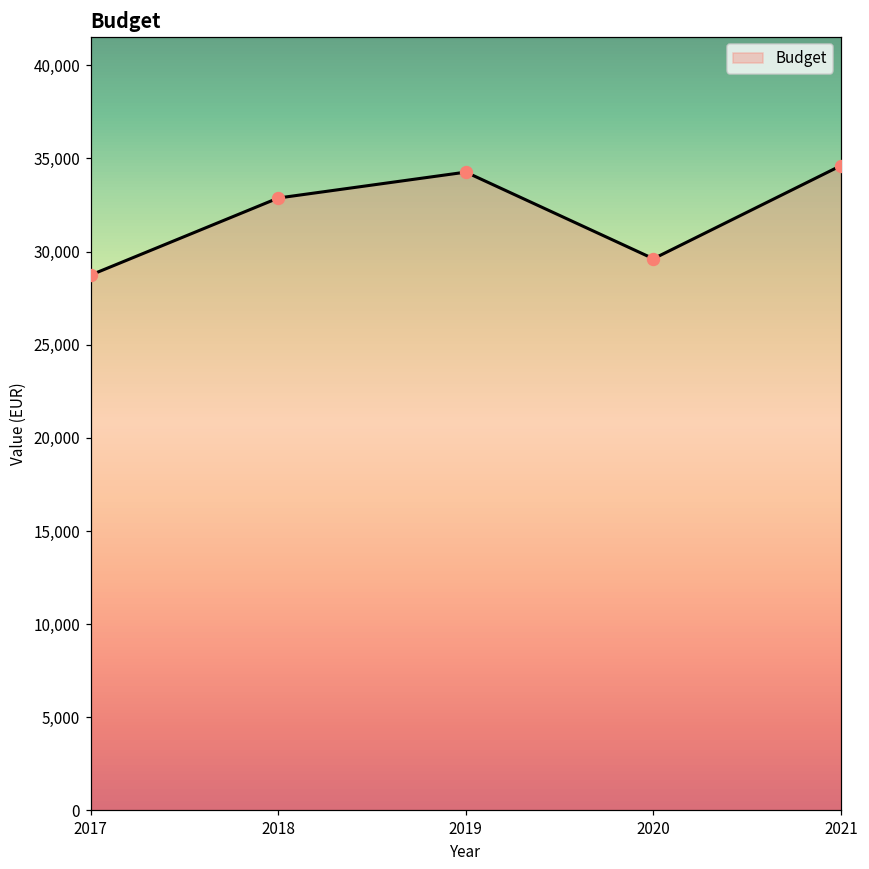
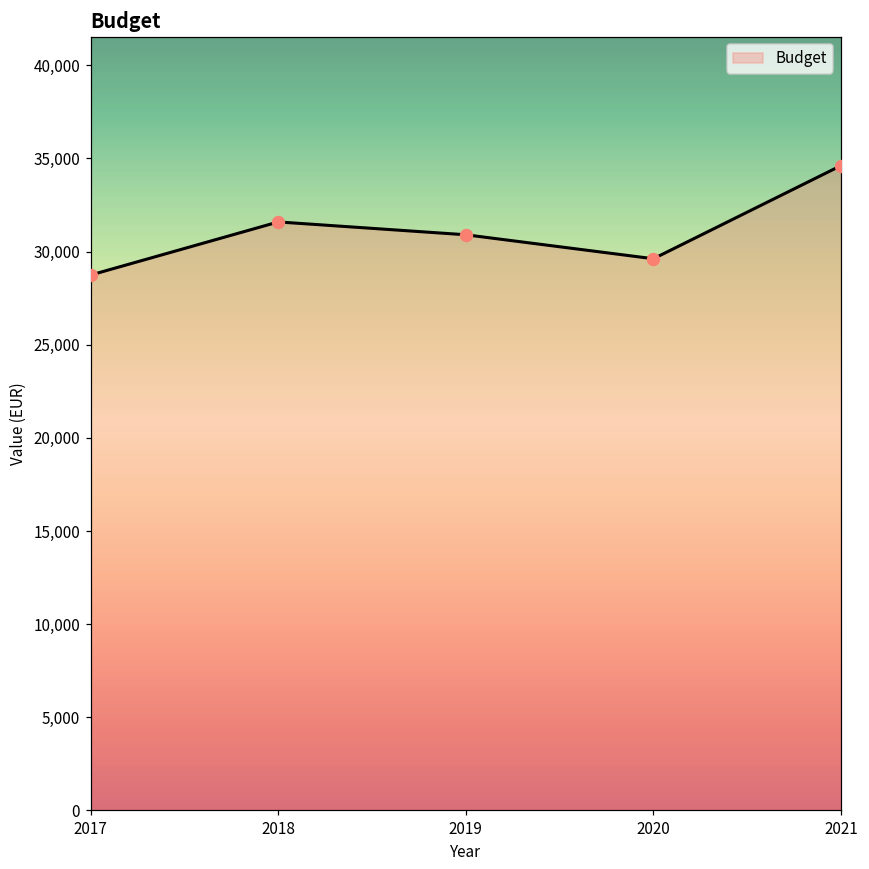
2018: 32,900 -> 31,600
2019: 34,300 -> 30,900
